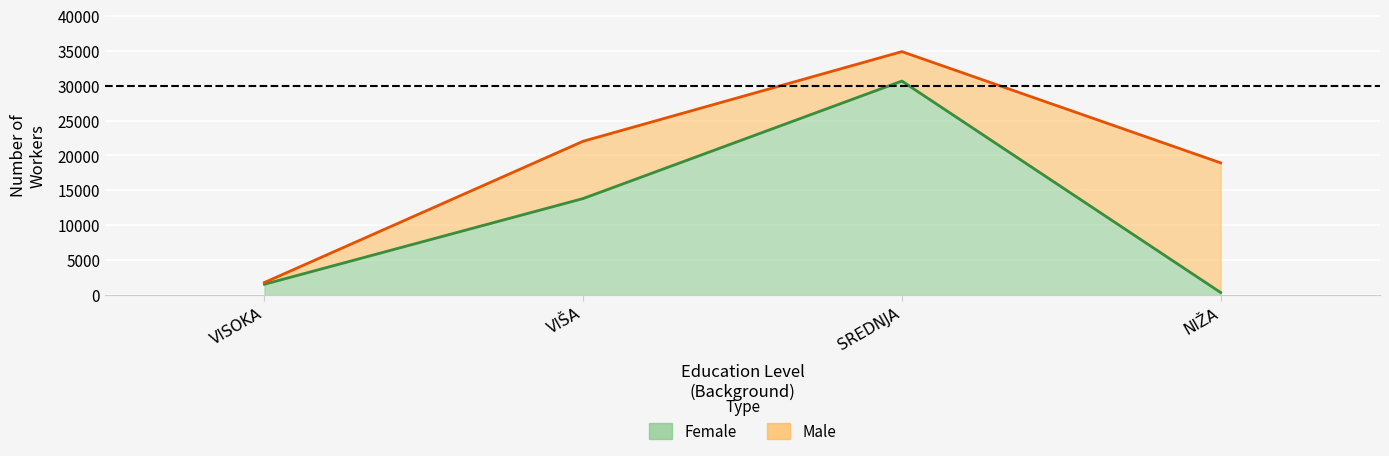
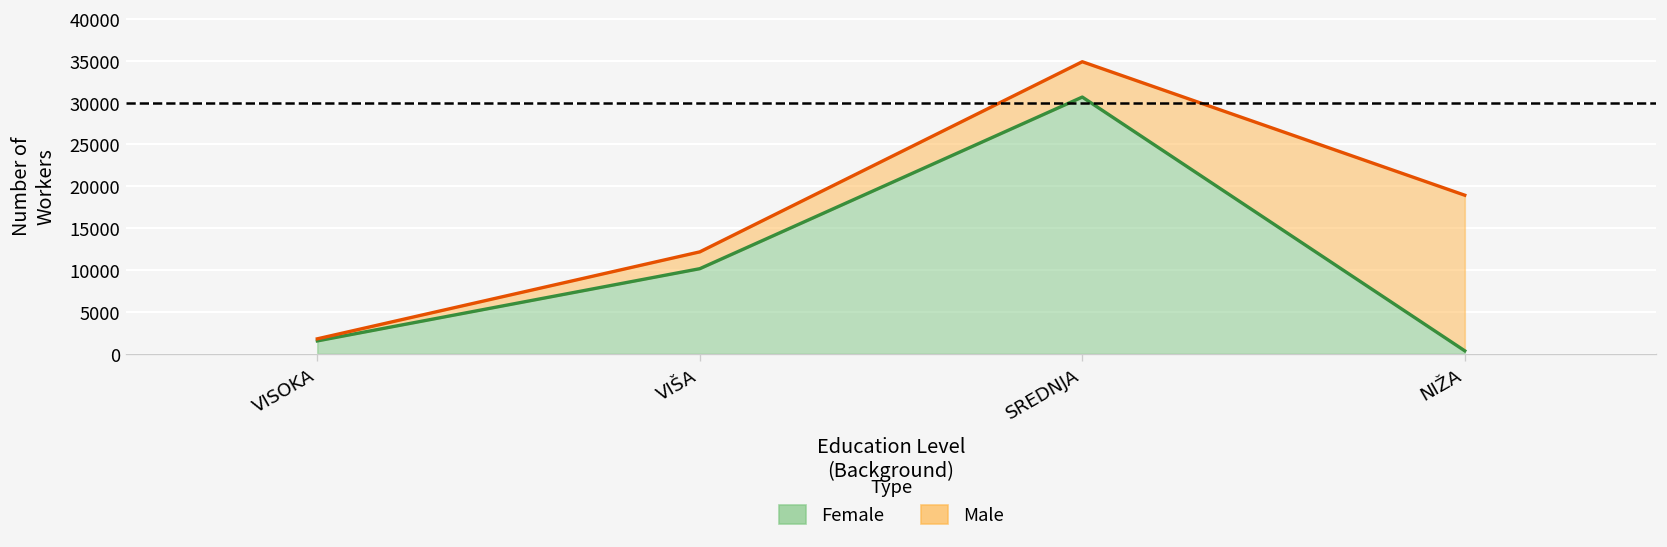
Female, VIŠA: 14000 -> 10000
Male, VIŠA: 8000 -> 2000
